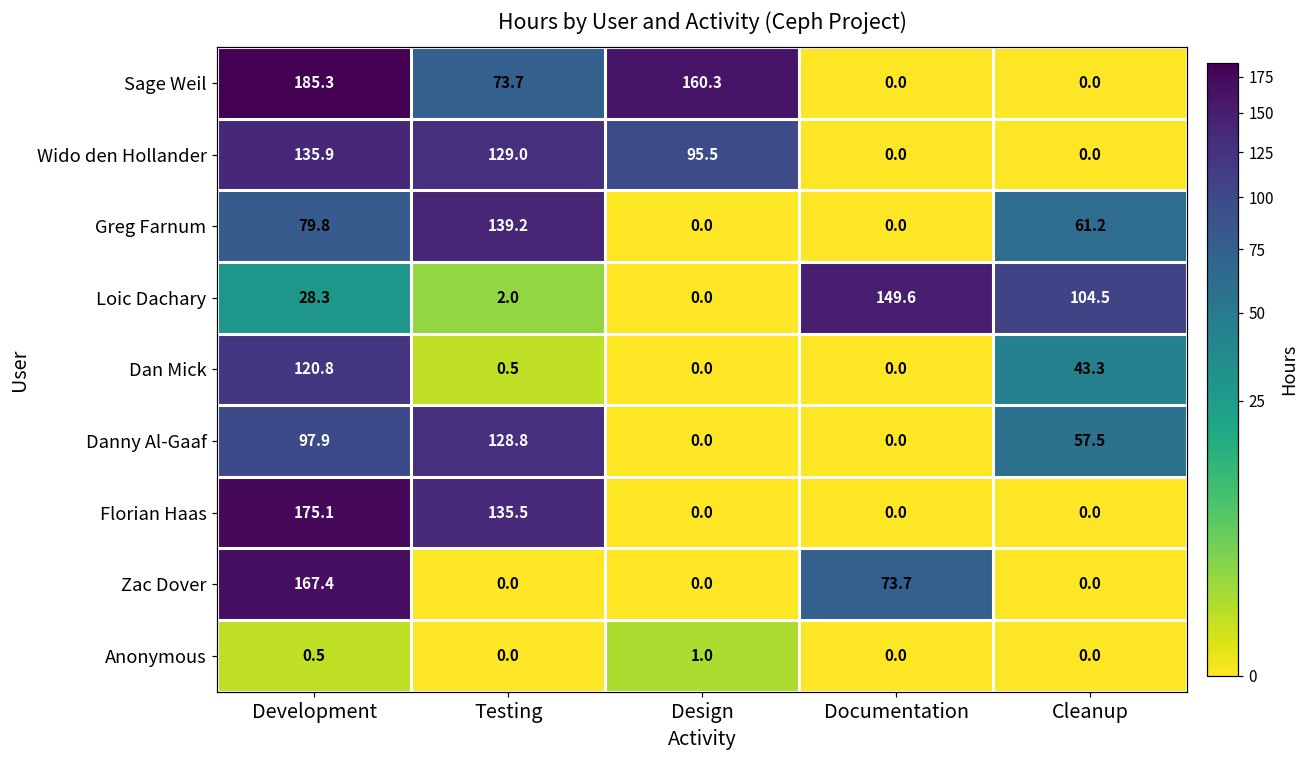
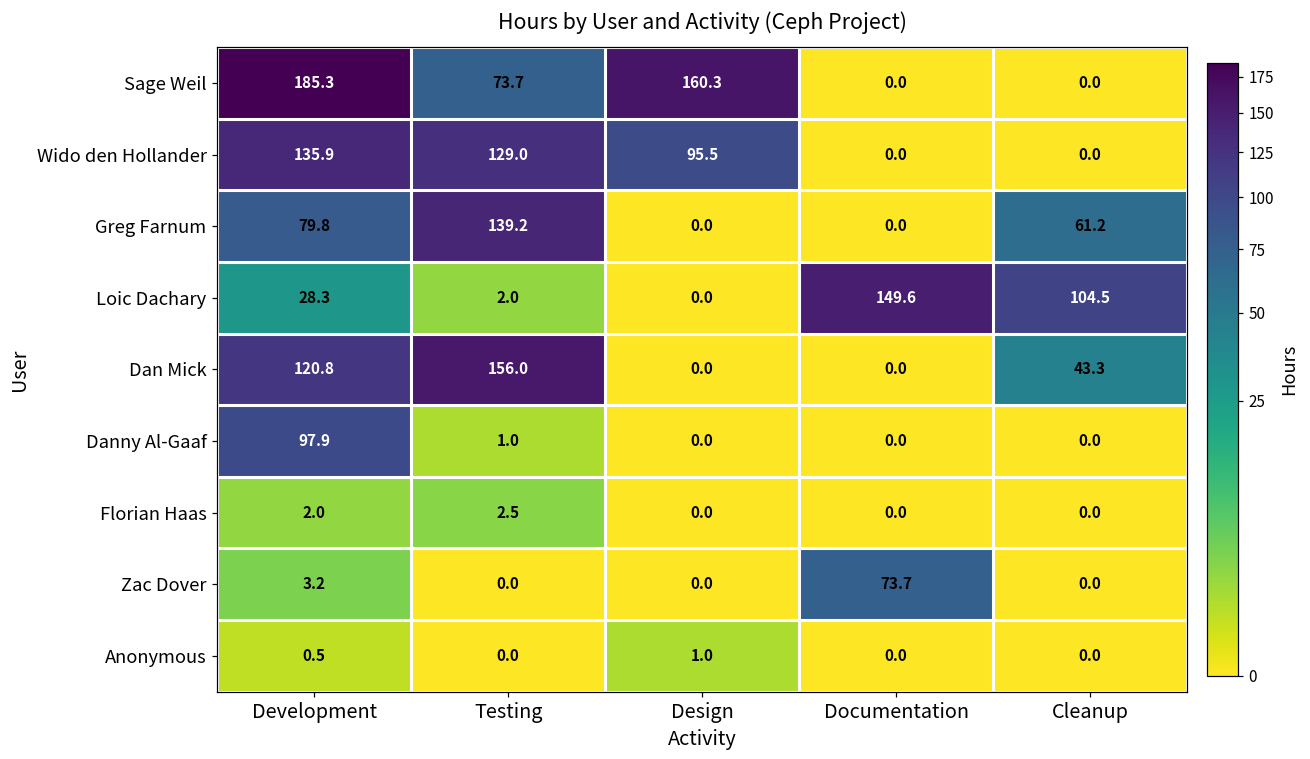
Dan Mick, Testing: 0.5 -> 156.0
Danny Al-Gaaf, Testing: 128.8 -> 1.0
Danny Al-Gaaf, Cleanup: 57.5 -> 0.0
Florian Haas, Development: 175.1 -> 2.0
Florian Haas, Testing: 135.5 -> 2.5
Zac Dover, Development: 167.4 -> 3.2
